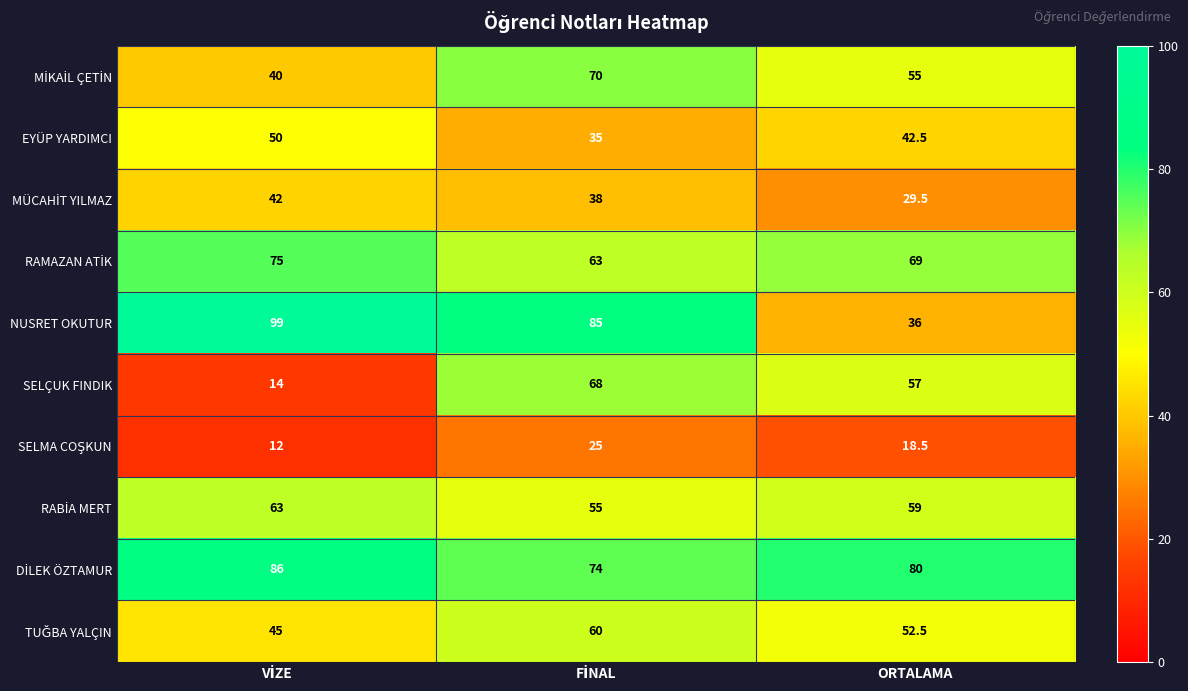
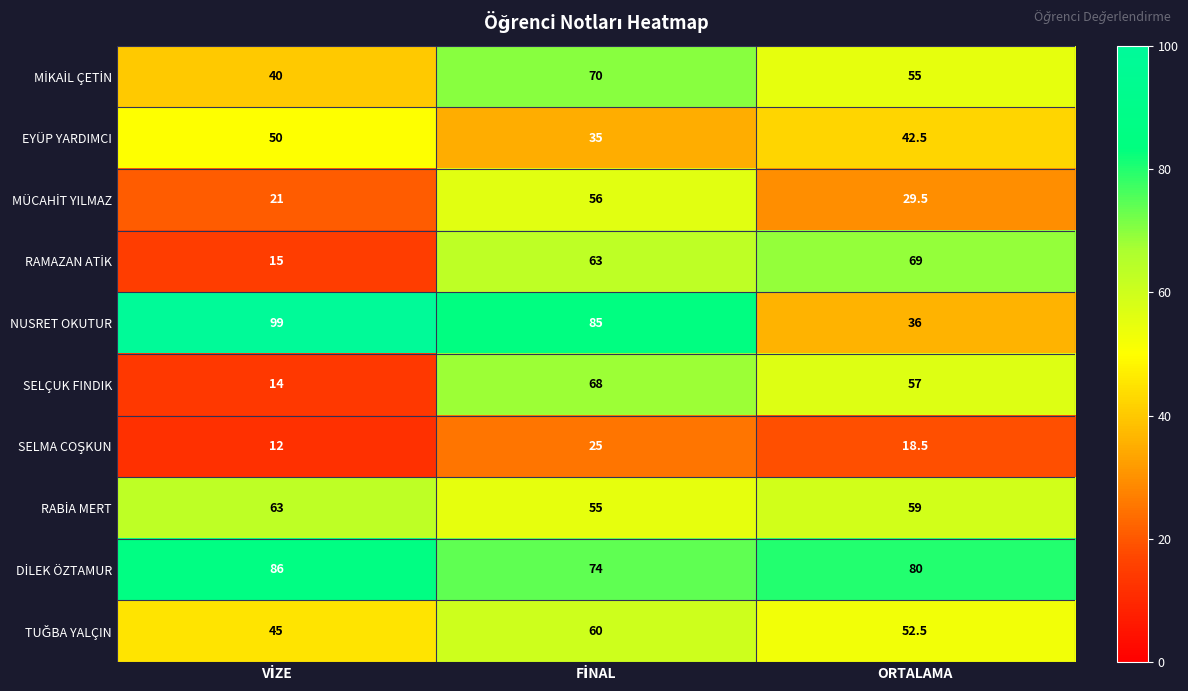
MÜCAHİT YILMAZ, VİZE: 42 -> 21
MÜCAHİT YILMAZ, FİNAL: 38 -> 56
RAMAZAN ATİK, VİZE: 75 -> 15
